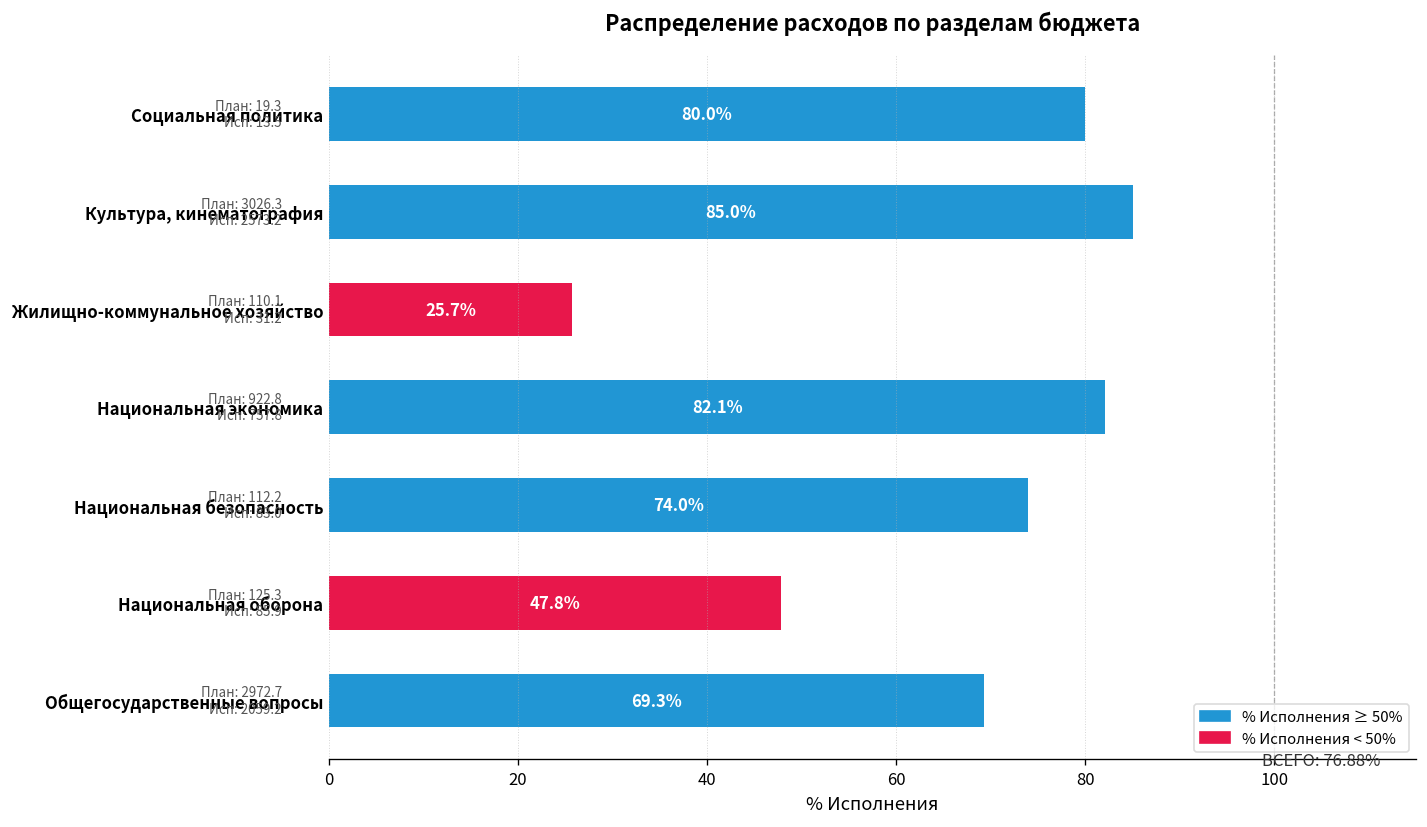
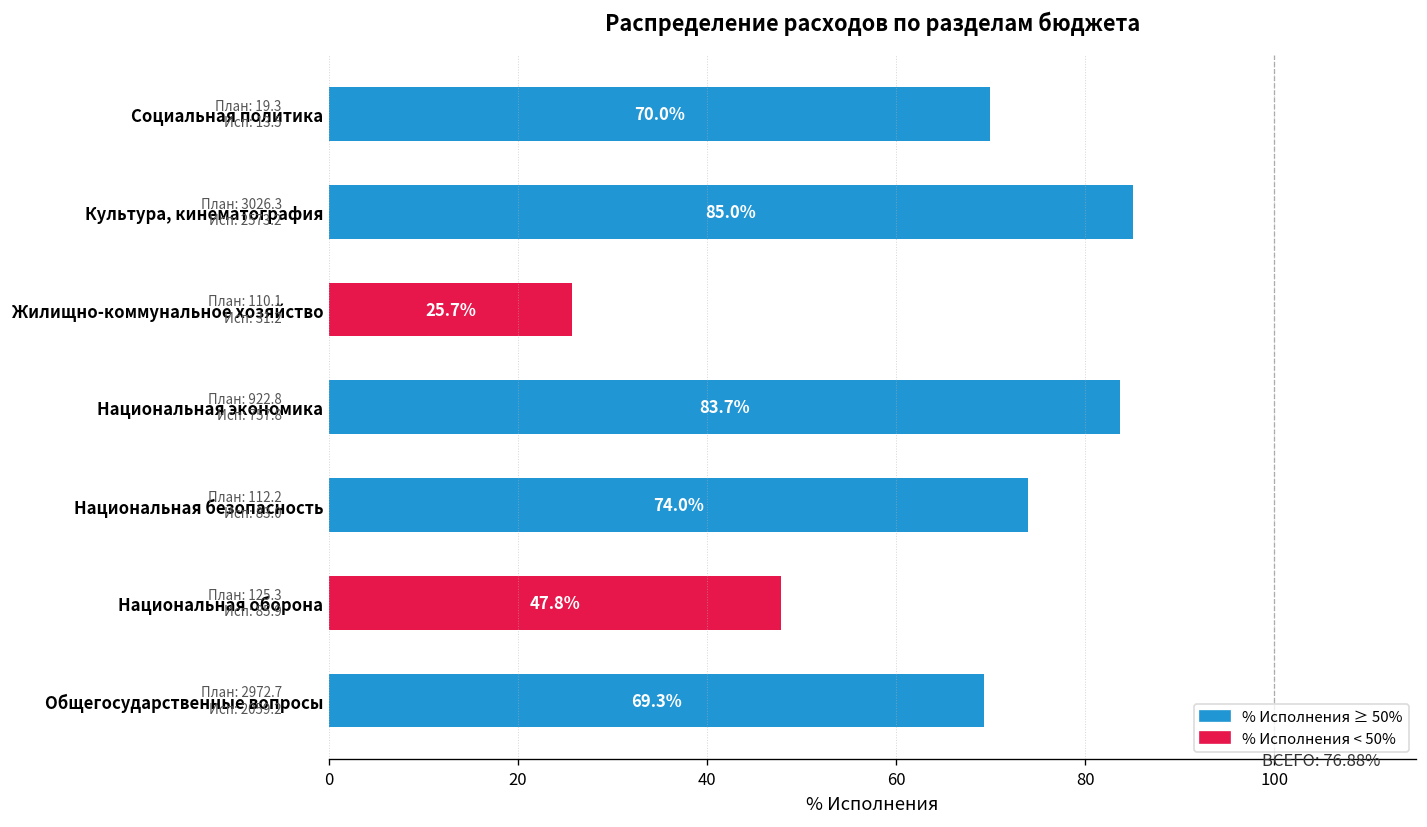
Социальная политика: 80.0% -> 70.0%
Национальная экономика: 82.1% -> 83.7%
